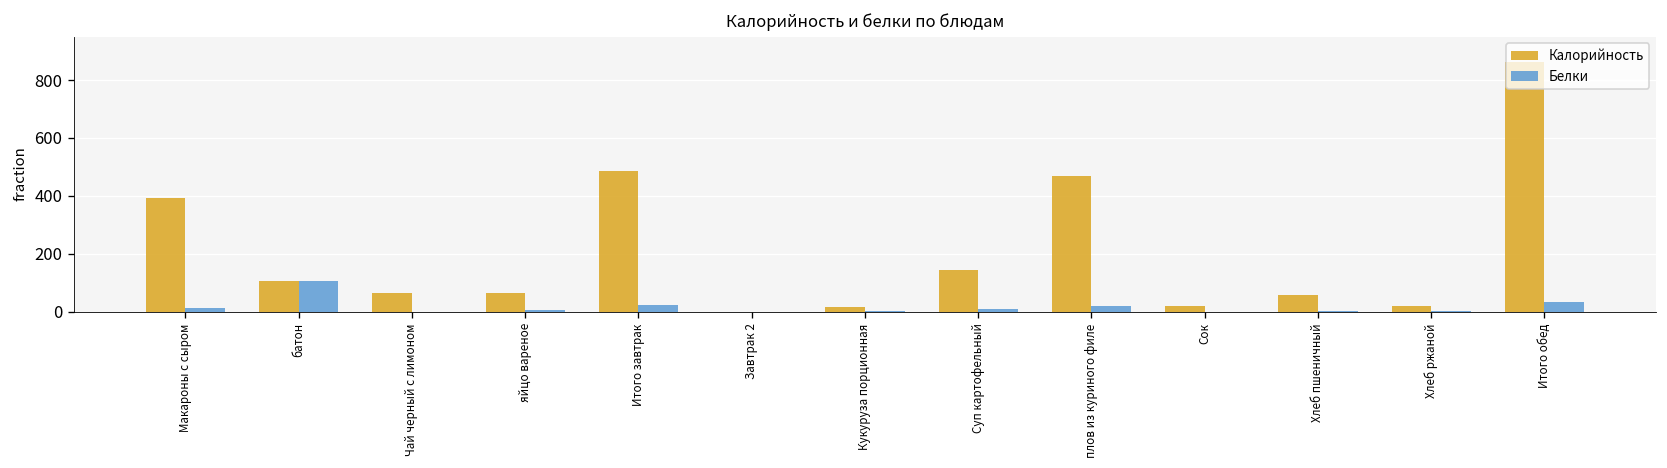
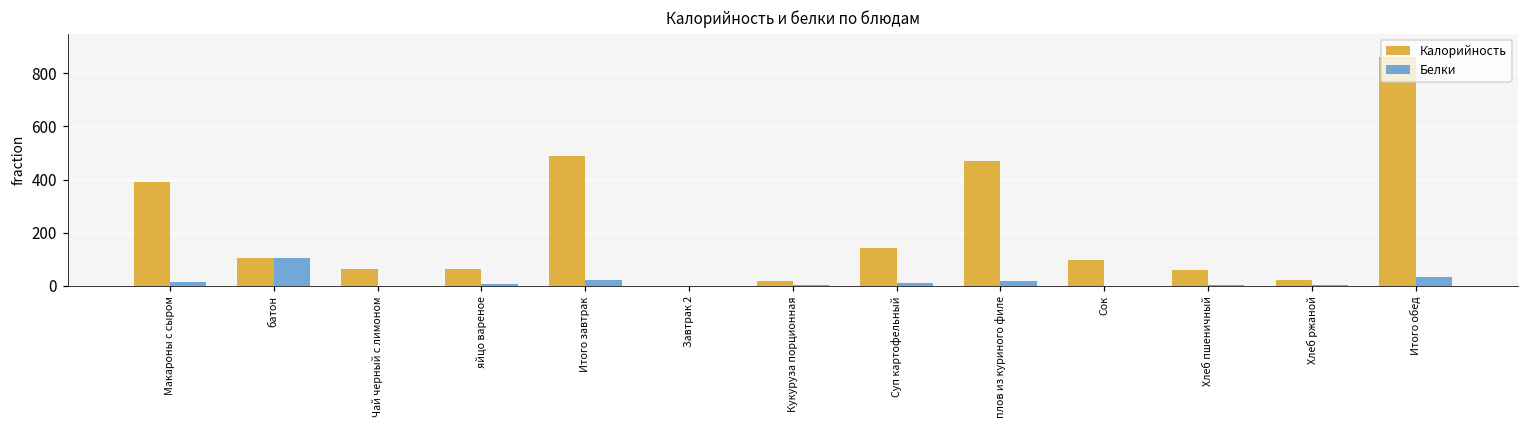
Калорийность, Сок: 20 -> 100
